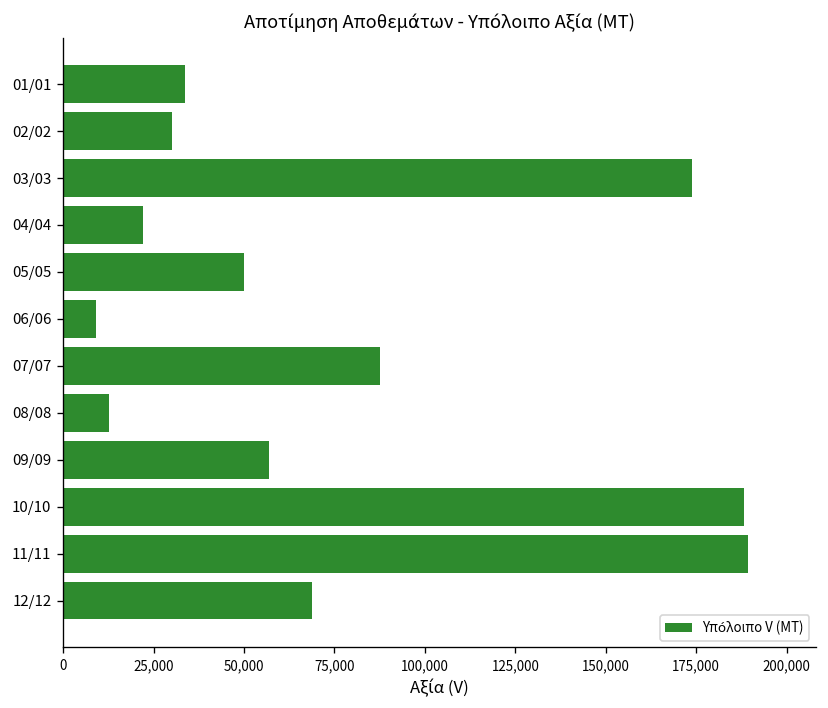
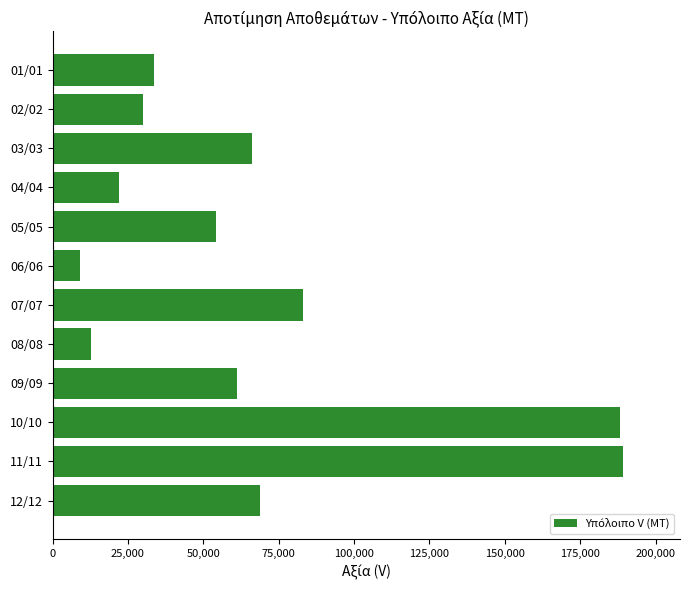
03/03: 174,000 -> 66,000
05/05: 50,000 -> 54,000
07/07: 88,000 -> 83,000
09/09: 57,000 -> 61,000
